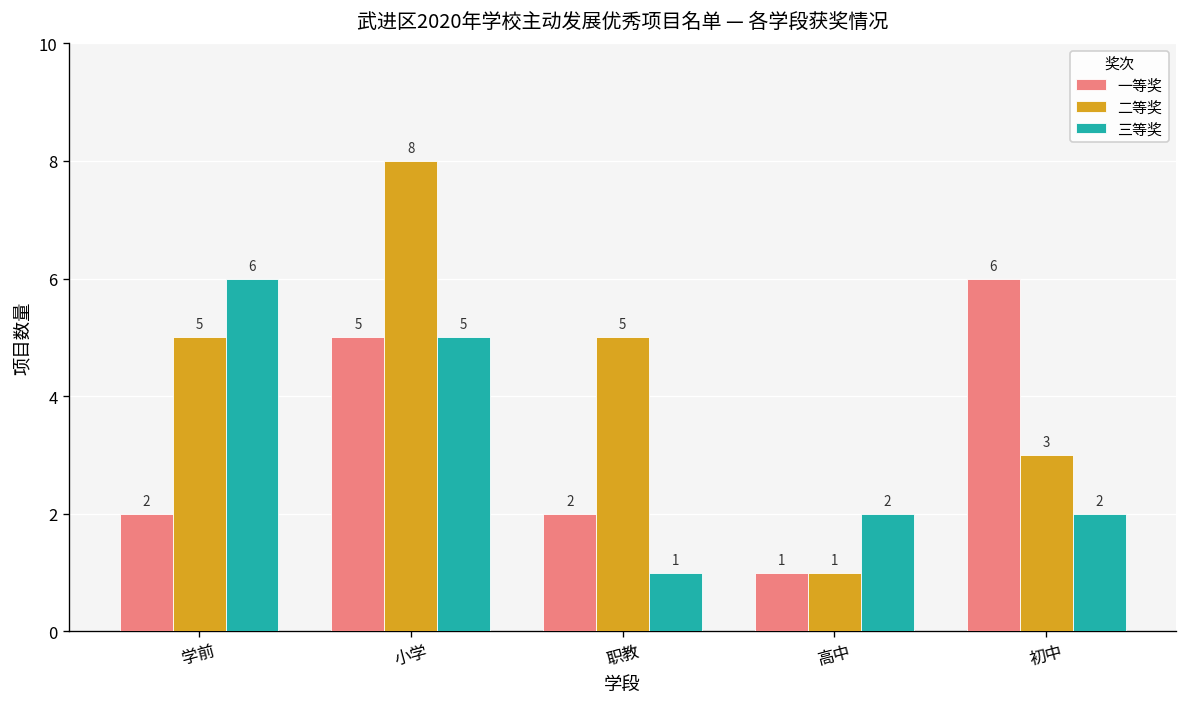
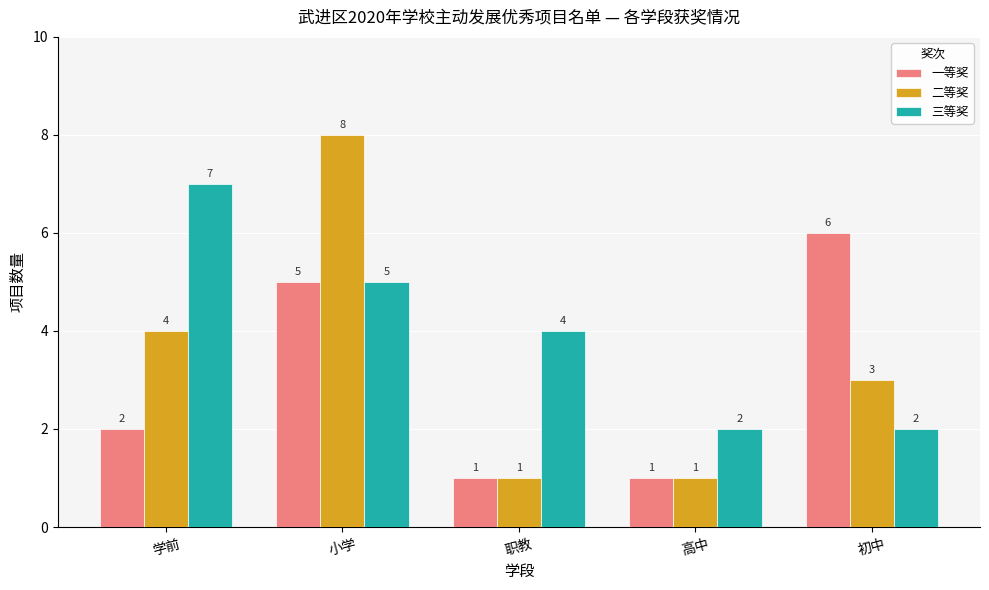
二等奖, 学前: 5 -> 4
三等奖, 学前: 6 -> 7
一等奖, 职教: 2 -> 1
二等奖, 职教: 5 -> 1
三等奖, 职教: 1 -> 4
